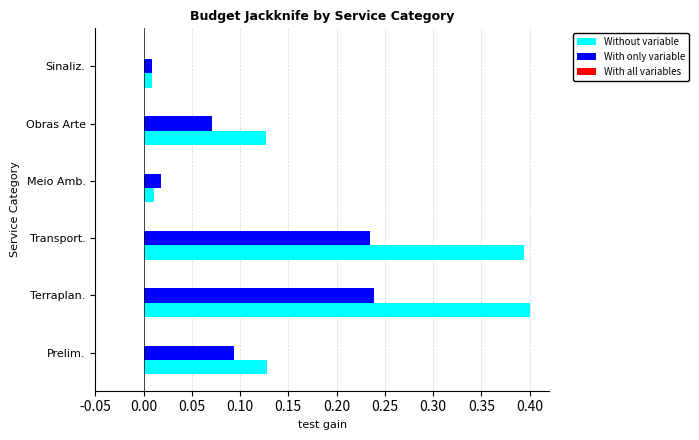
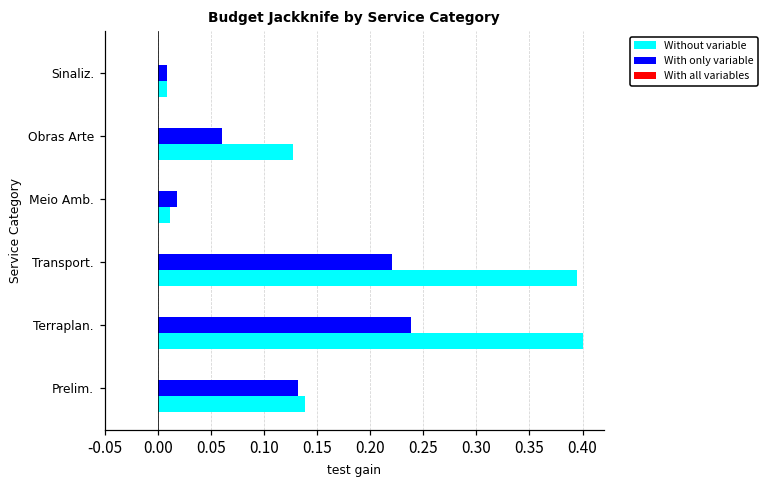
With only variable, Obras Arte: 0.07 -> 0.06
With only variable, Transport.: 0.23 -> 0.22
With only variable, Prelim.: 0.09 -> 0.13
Without variable, Prelim.: 0.13 -> 0.14
